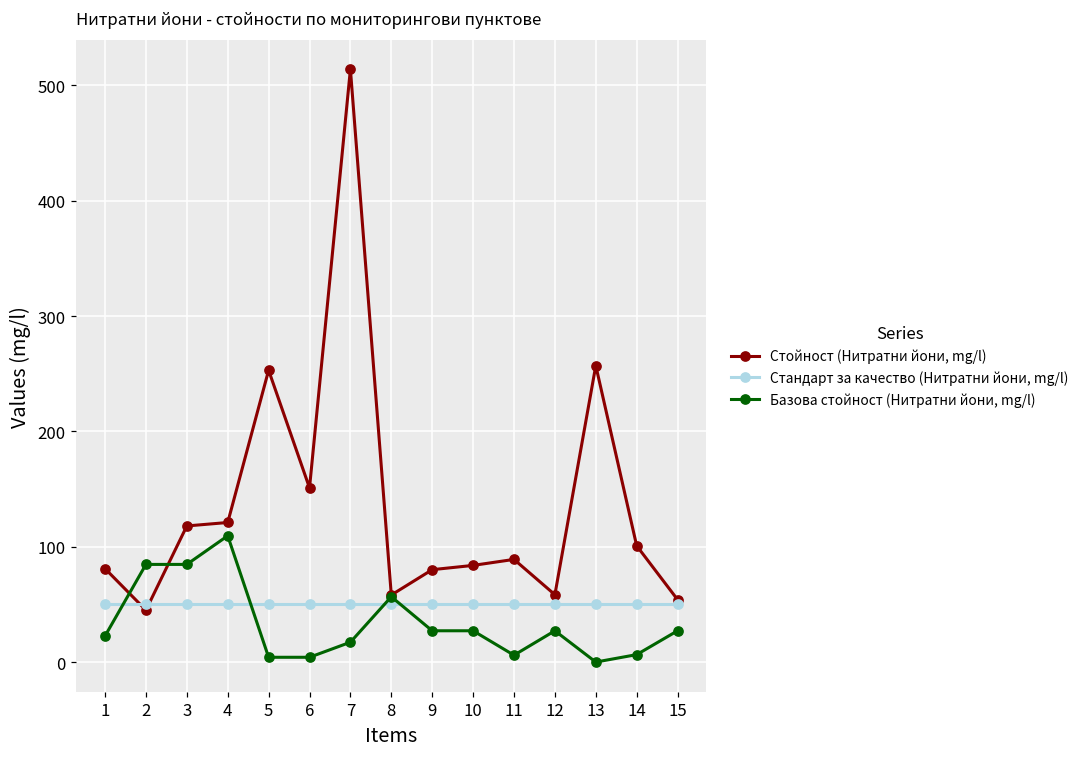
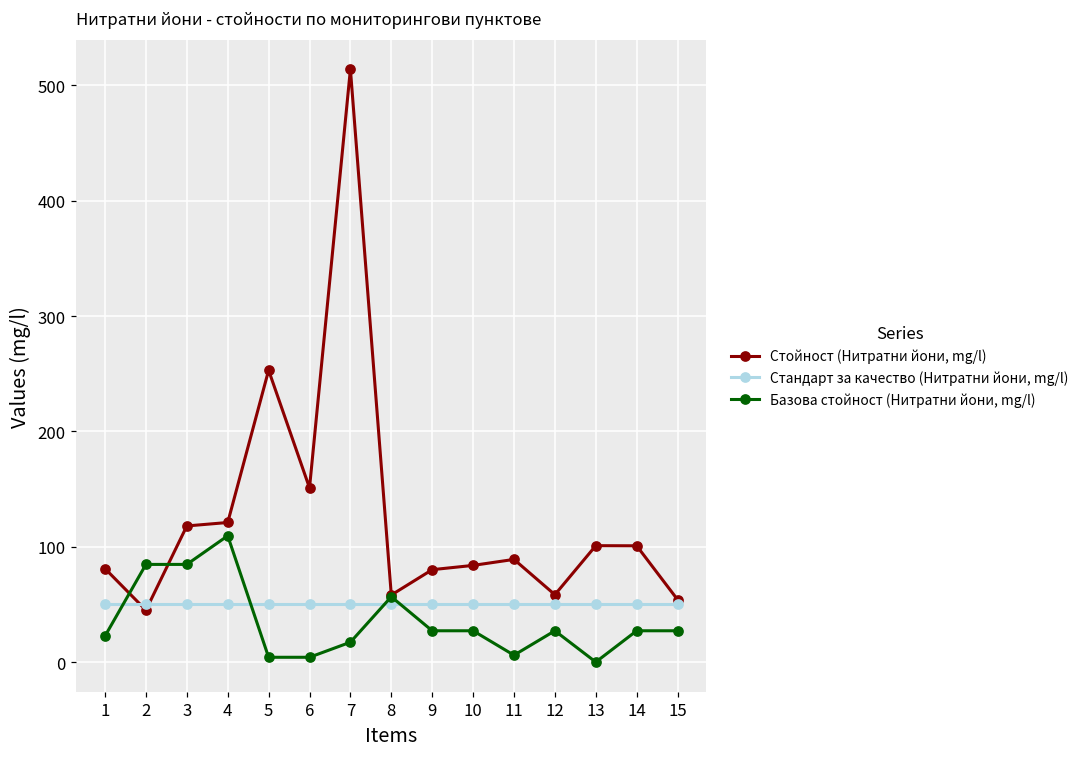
Стойност (Нитратни йони, mg/l), 13: 257 -> 101
Базова стойност (Нитратни йони, mg/l), 14: 6 -> 27
